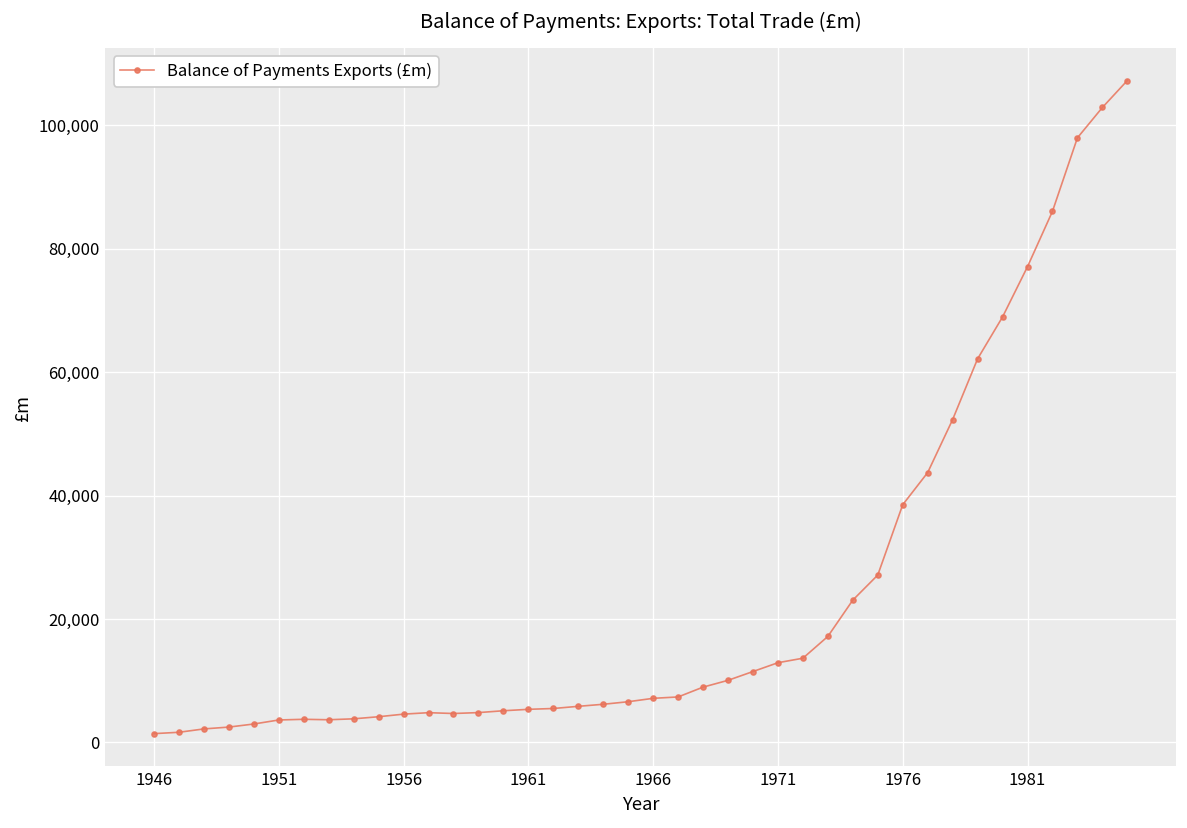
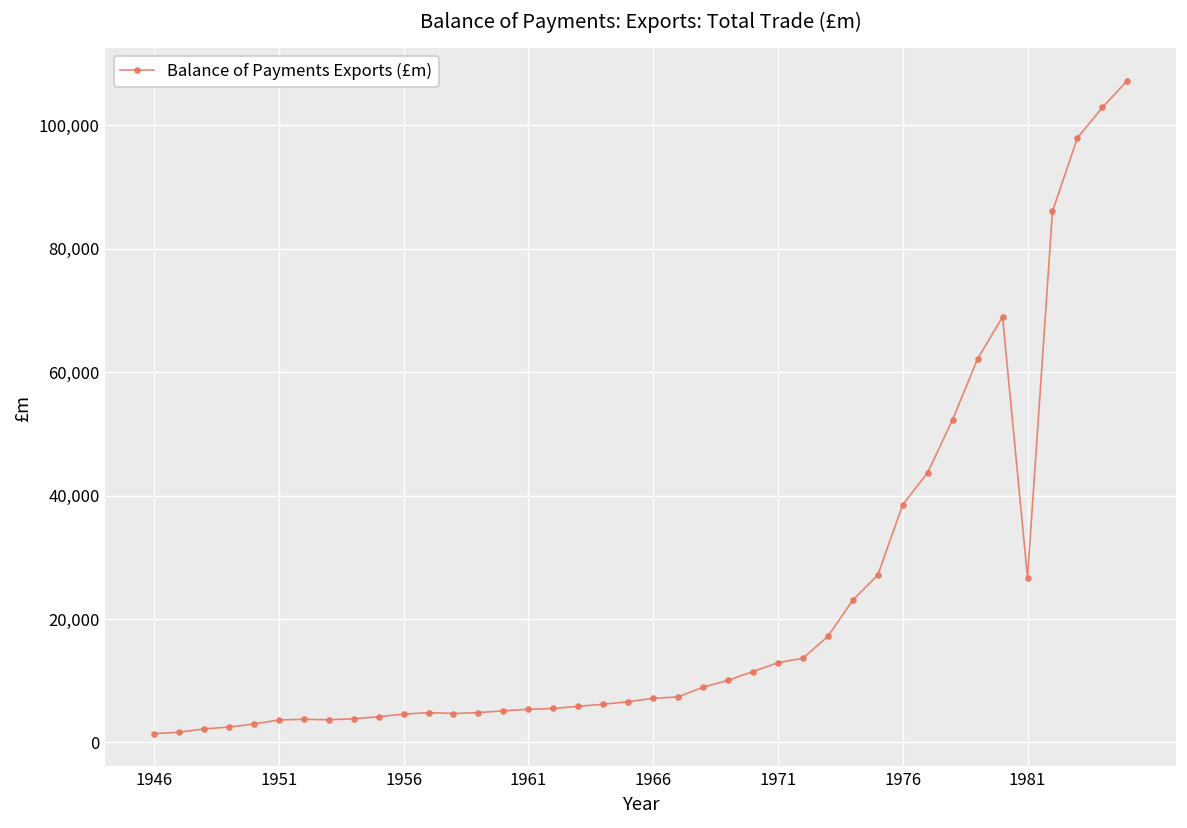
1981: 77,000 -> 27,000
